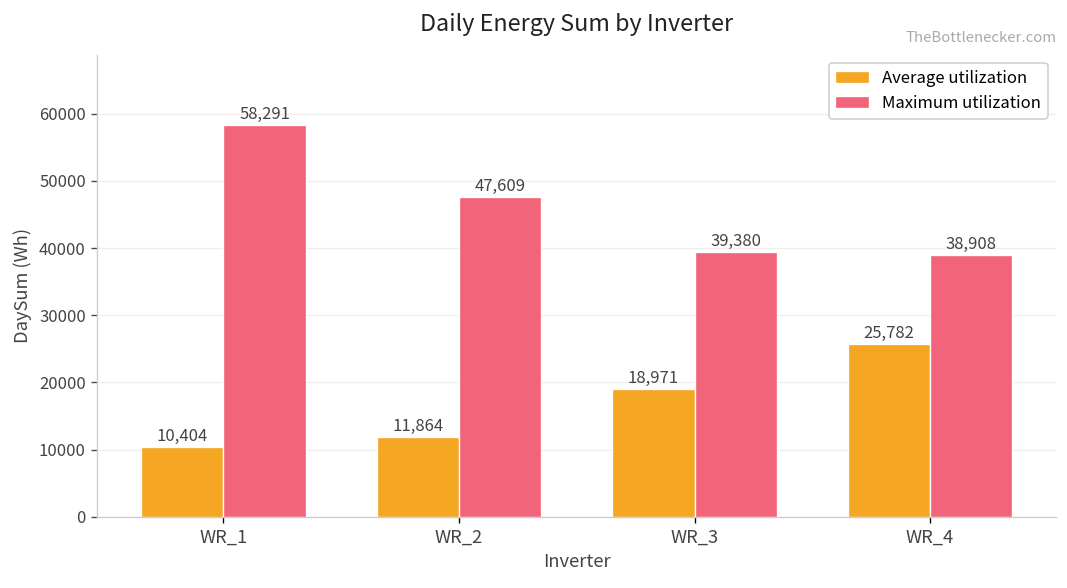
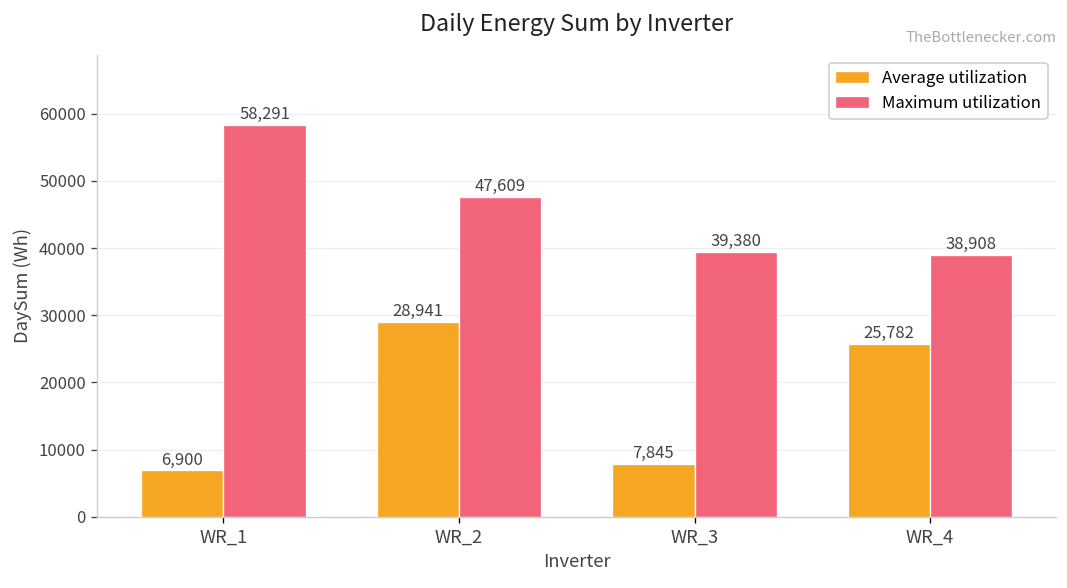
Average utilization, WR_1: 10,404 -> 6,900
Average utilization, WR_2: 11,864 -> 28,941
Average utilization, WR_3: 18,971 -> 7,845
